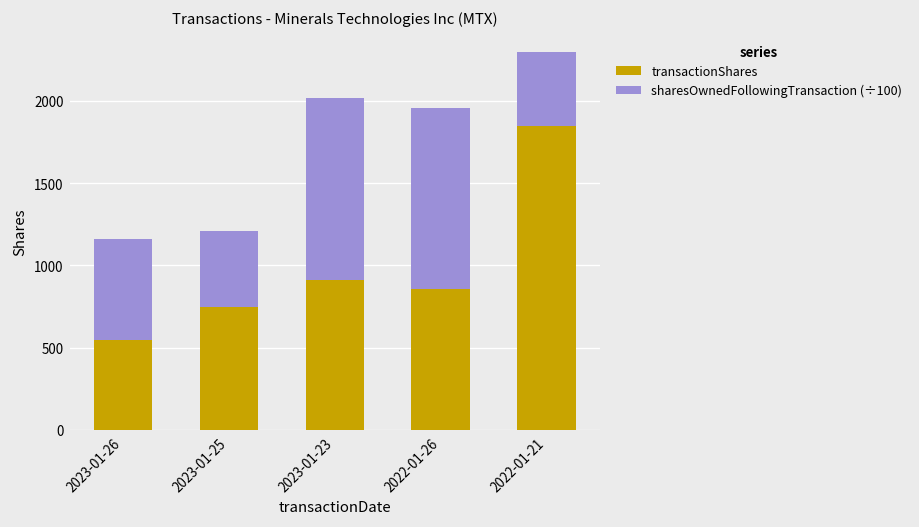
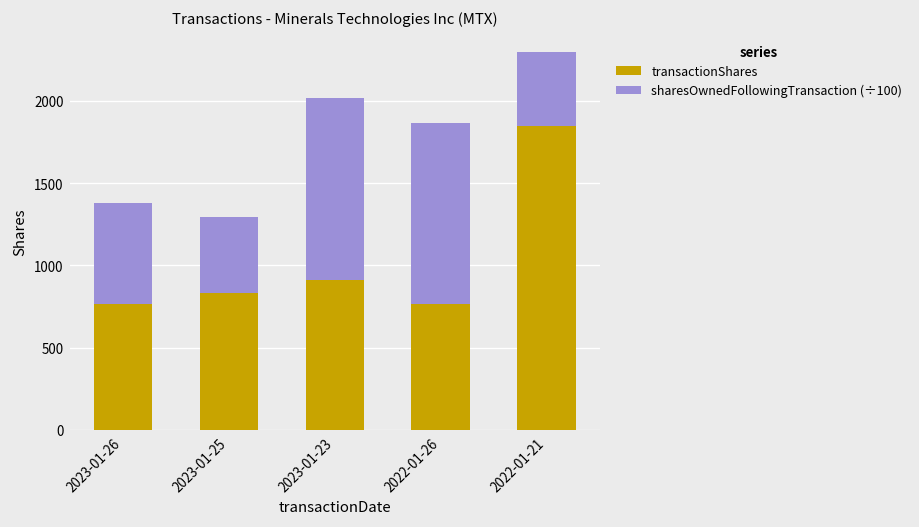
transactionShares, 2023-01-26: 550 -> 770
transactionShares, 2023-01-25: 750 -> 830
transactionShares, 2022-01-26: 860 -> 770
